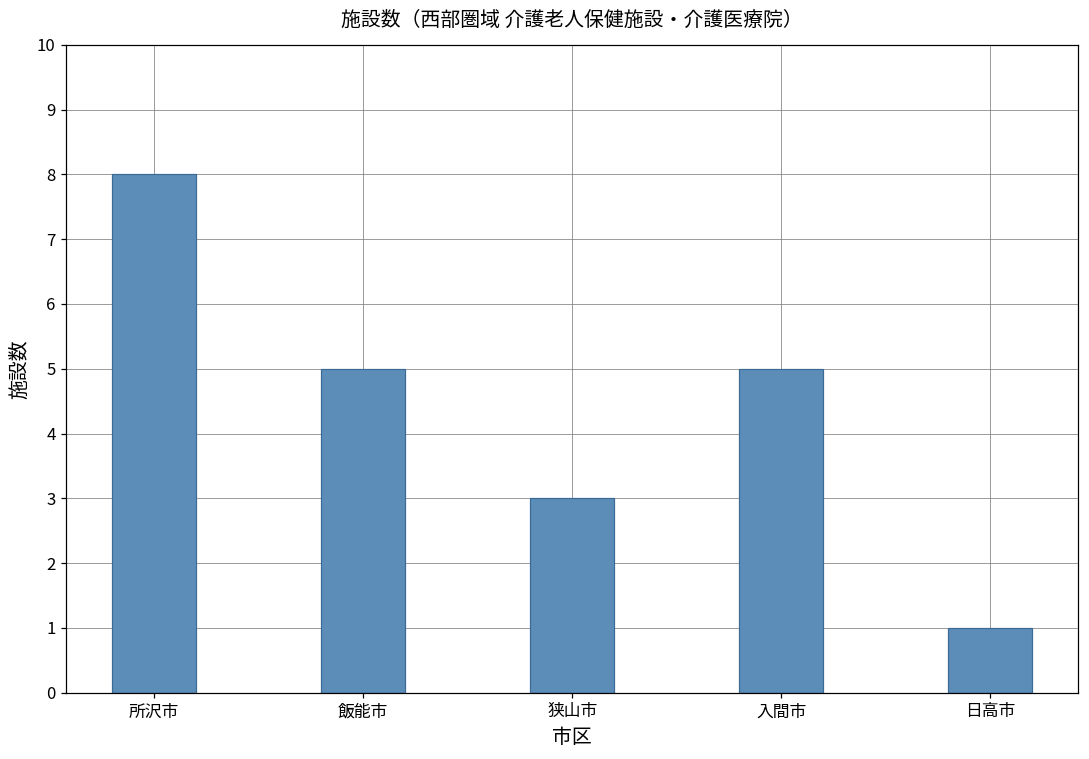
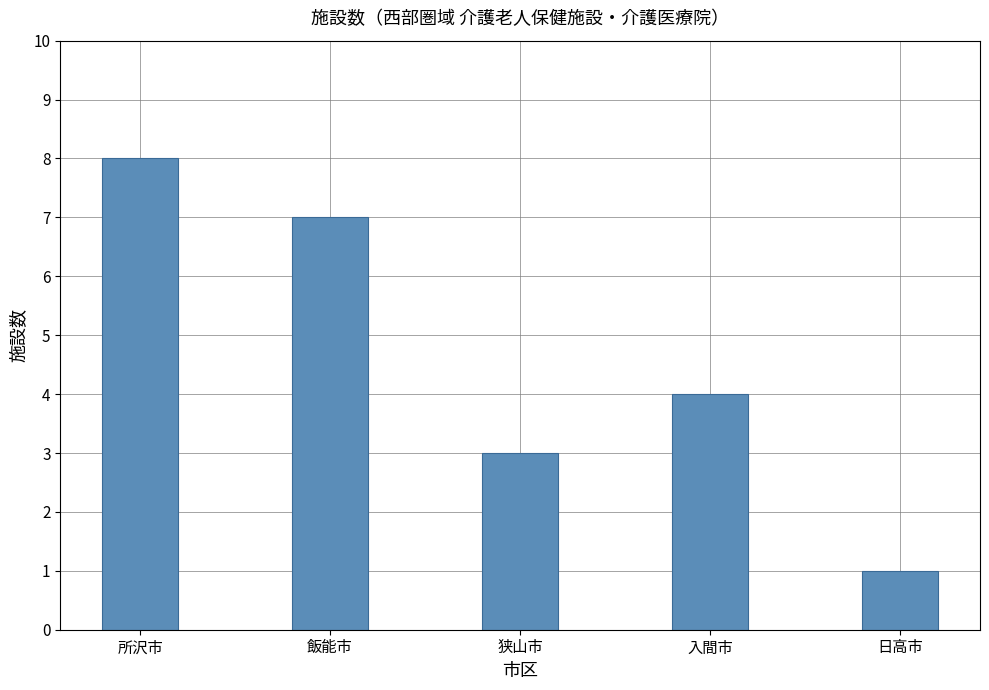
飯能市: 5 -> 7
入間市: 5 -> 4
